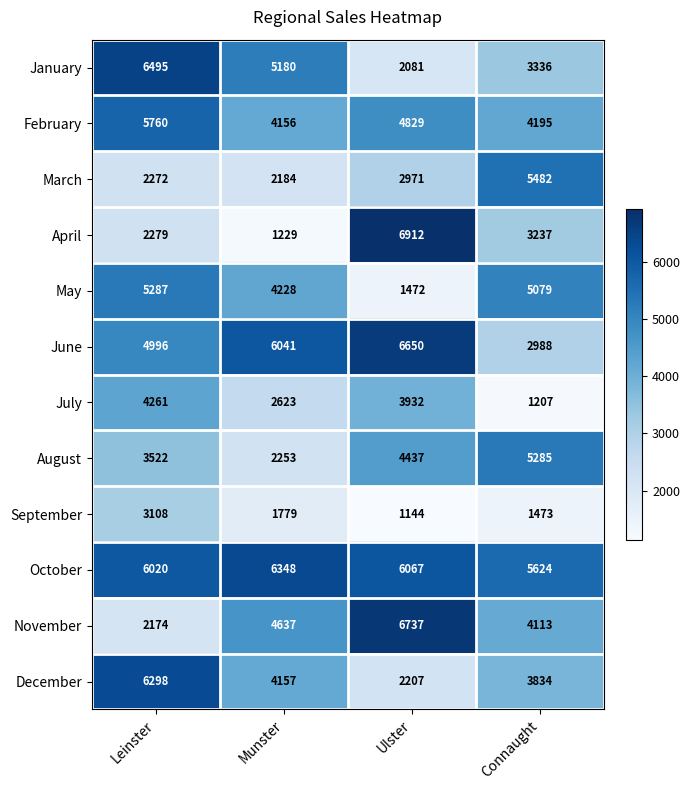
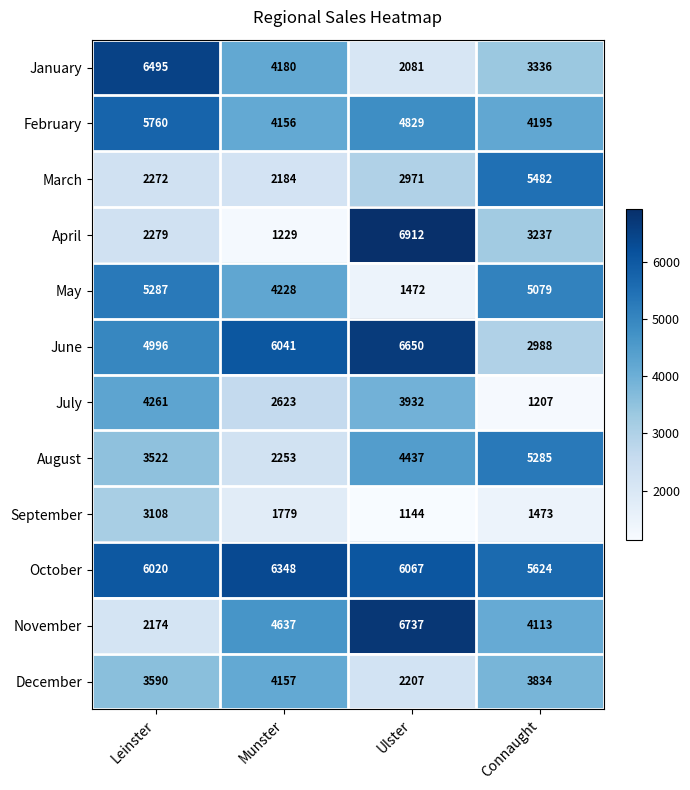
January, Munster: 5180 -> 4180
December, Leinster: 6298 -> 3590
